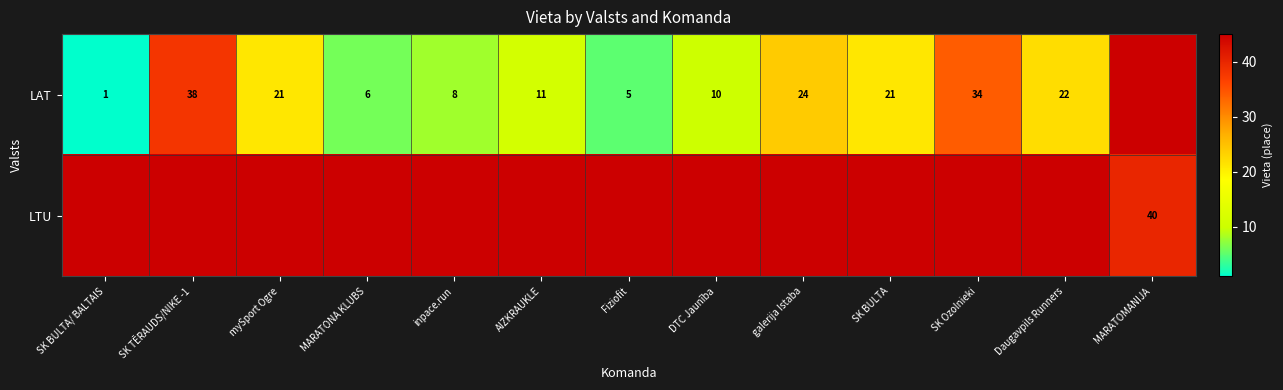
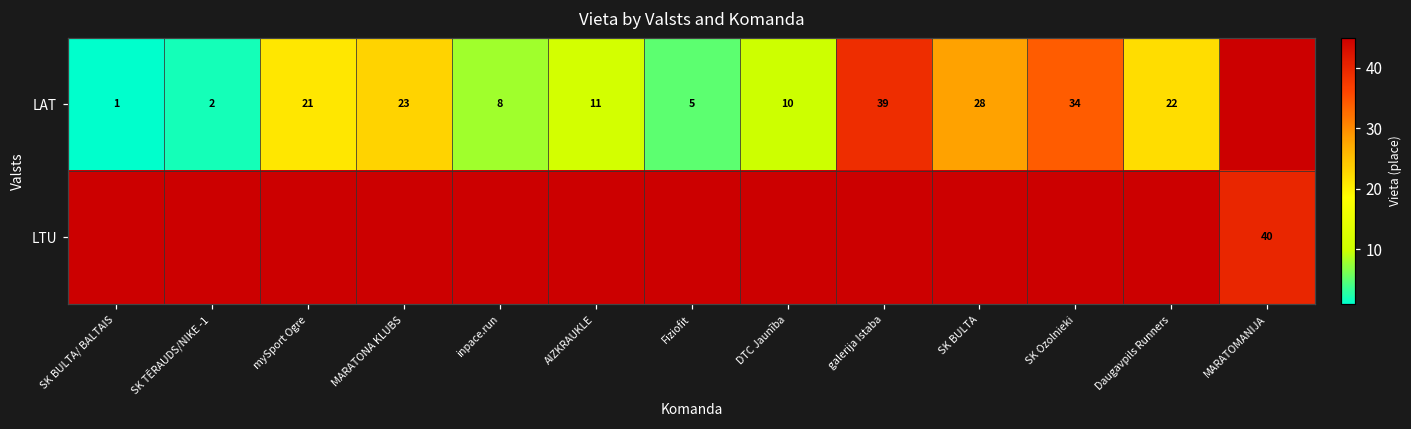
LAT, SK TĒRAUDS/NIKE -1: 38 -> 2
LAT, MARATONA KLUBS: 6 -> 23
LAT, galerija Istaba: 24 -> 39
LAT, SK BULTA: 21 -> 28
